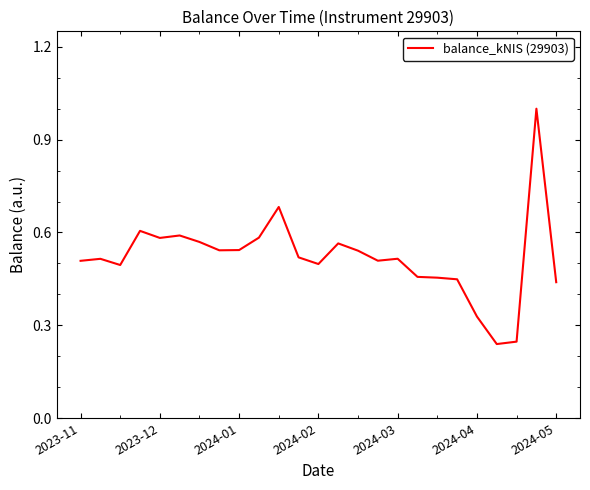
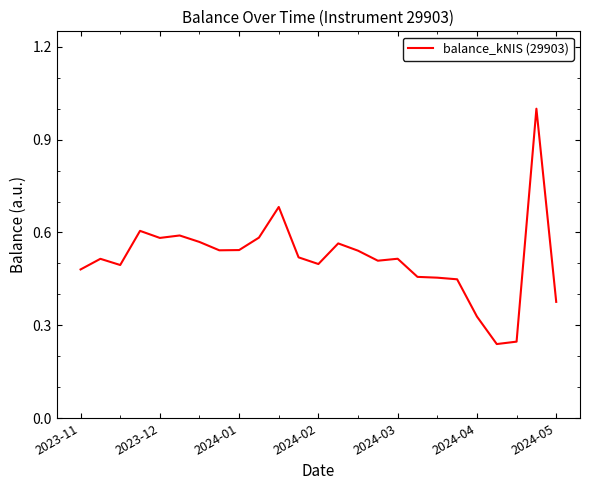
2023-11: 0.51 -> 0.48
2024-05: 0.44 -> 0.38
